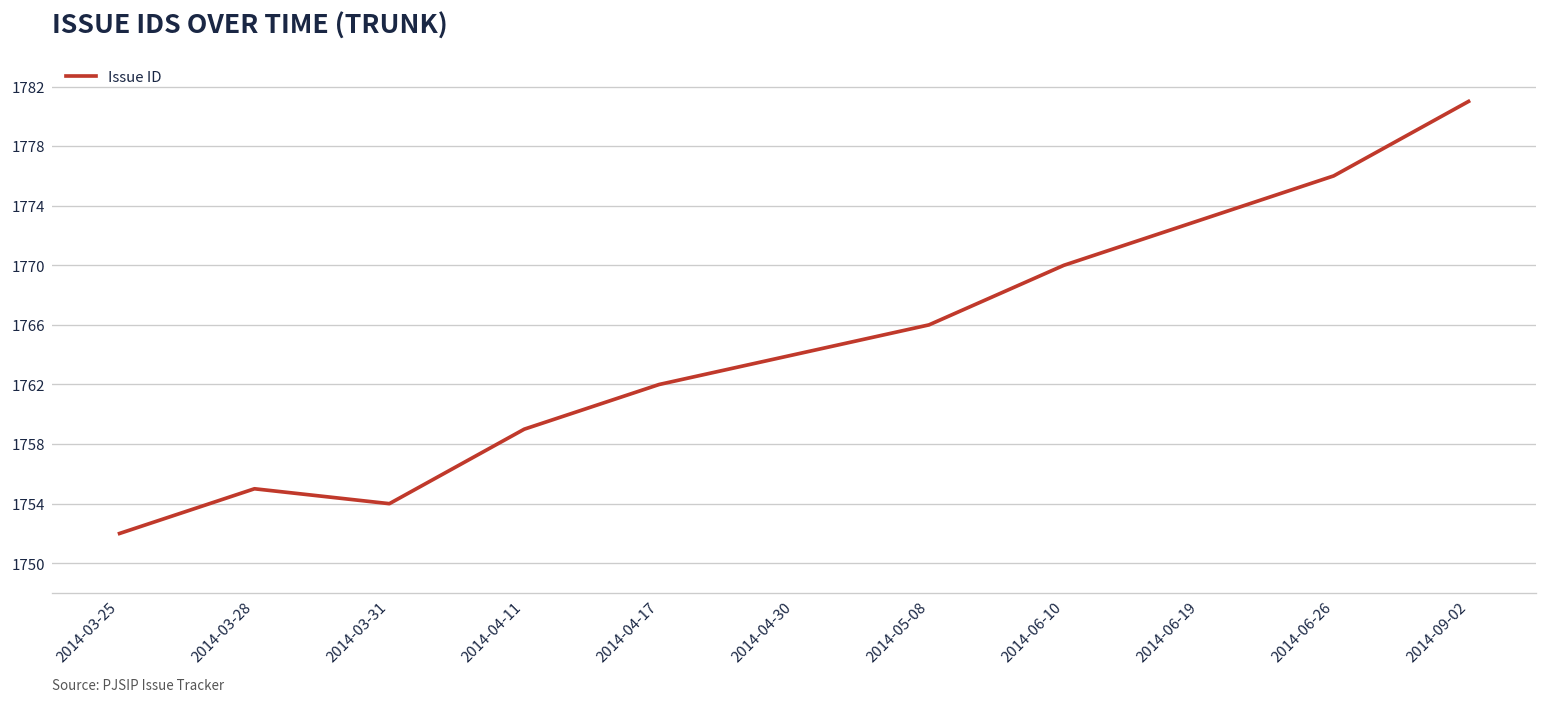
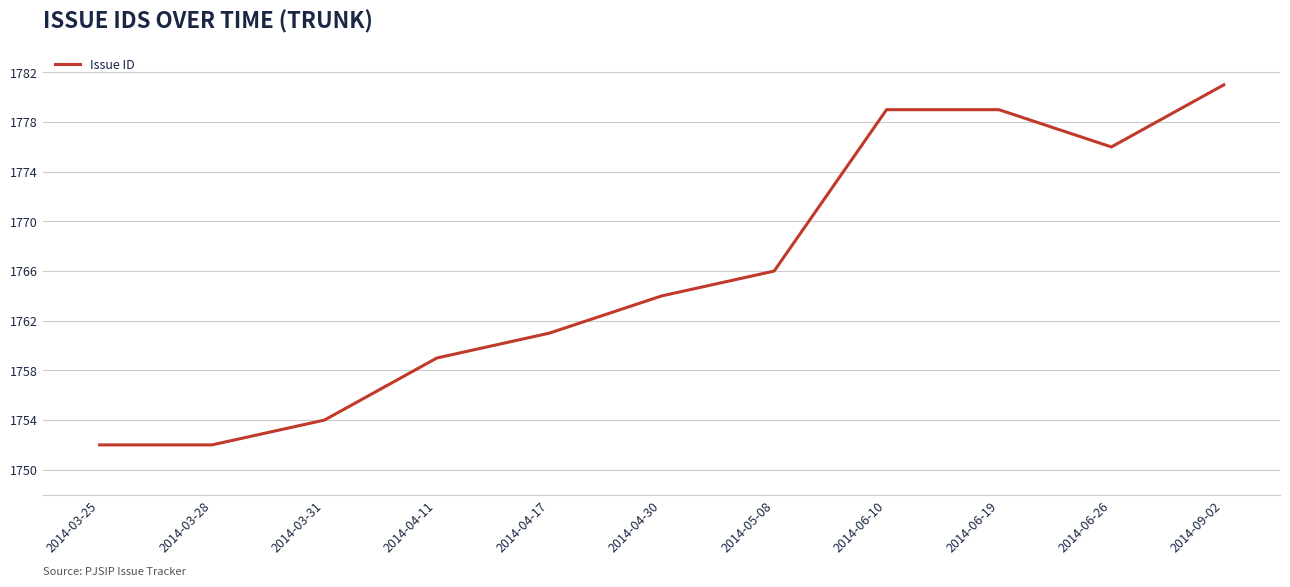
2014-03-28: 1755 -> 1752
2014-04-17: 1762 -> 1761
2014-06-10: 1770 -> 1779
2014-06-19: 1773 -> 1779
